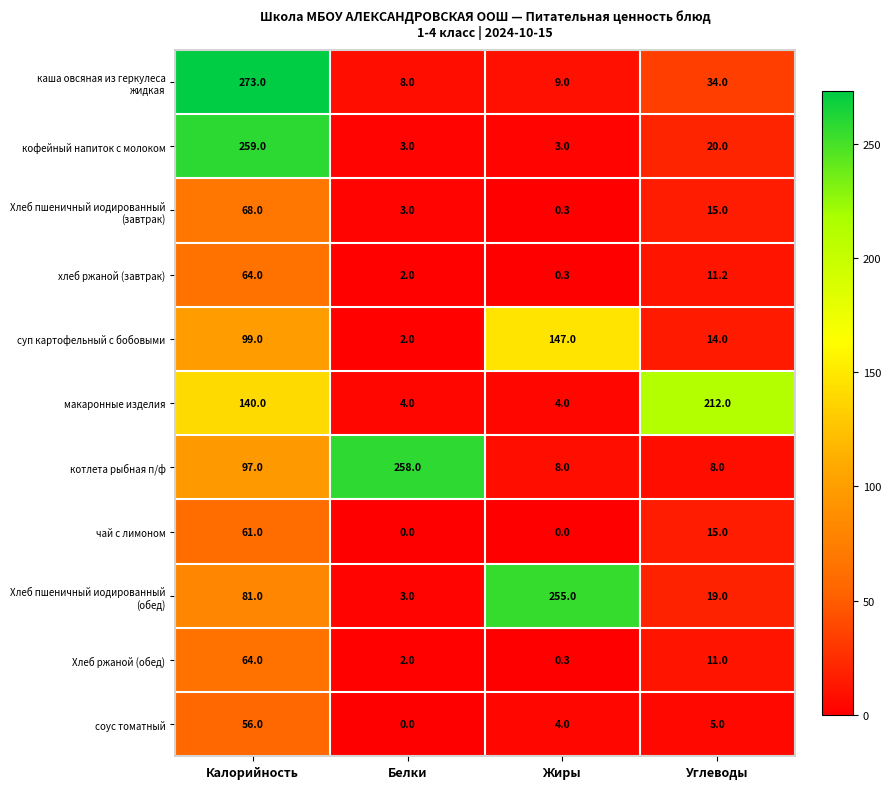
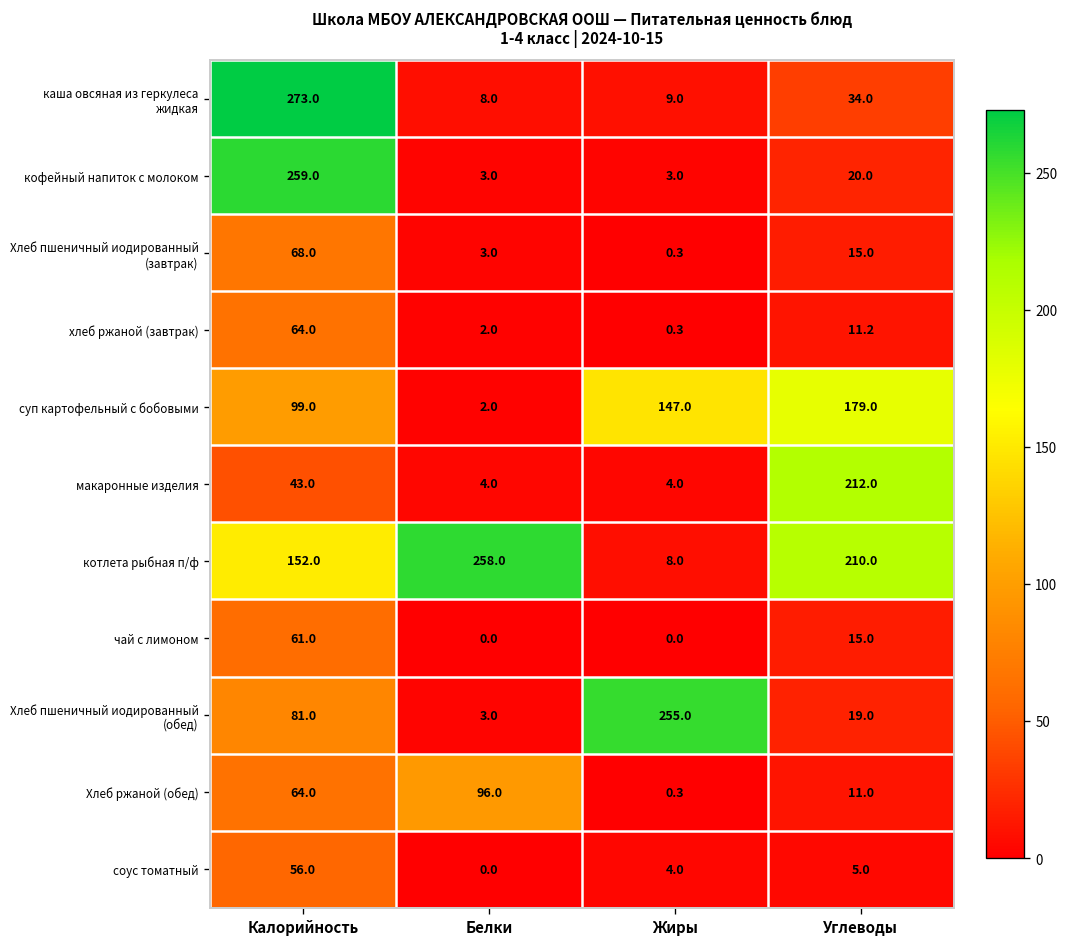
суп картофельный с бобовыми, Углеводы: 14.0 -> 179.0
макаронные изделия, Калорийность: 140.0 -> 43.0
котлета рыбная п/ф, Калорийность: 97.0 -> 152.0
котлета рыбная п/ф, Углеводы: 8.0 -> 210.0
Хлеб ржаной (обед), Белки: 2.0 -> 96.0
